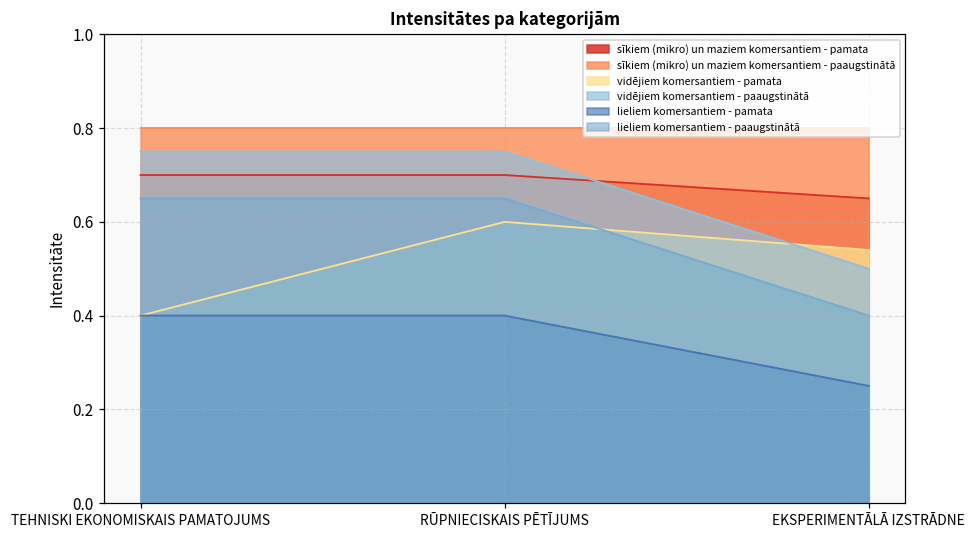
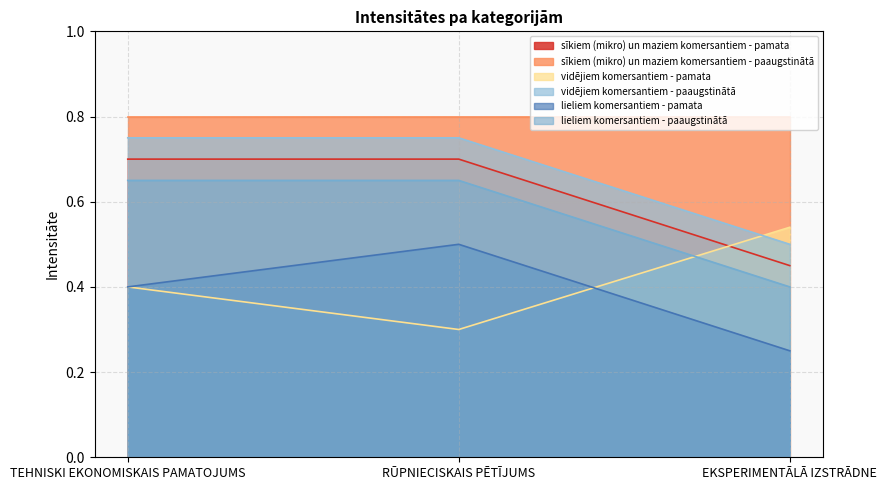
vidējiem komersantiem - pamata, RŪPNIECISKAIS PĒTĪJUMS: 0.6 -> 0.3
lieliem komersantiem - pamata, RŪPNIECISKAIS PĒTĪJUMS: 0.4 -> 0.5
sīkiem (mikro) un maziem komersantiem - pamata, EKSPERIMENTĀLĀ IZSTRĀDNE: 0.65 -> 0.45
